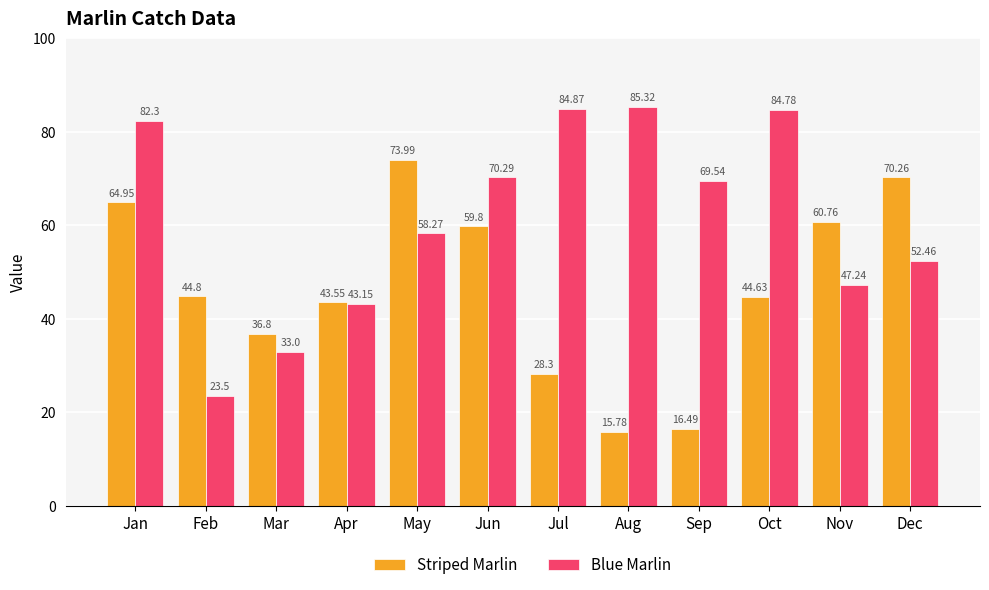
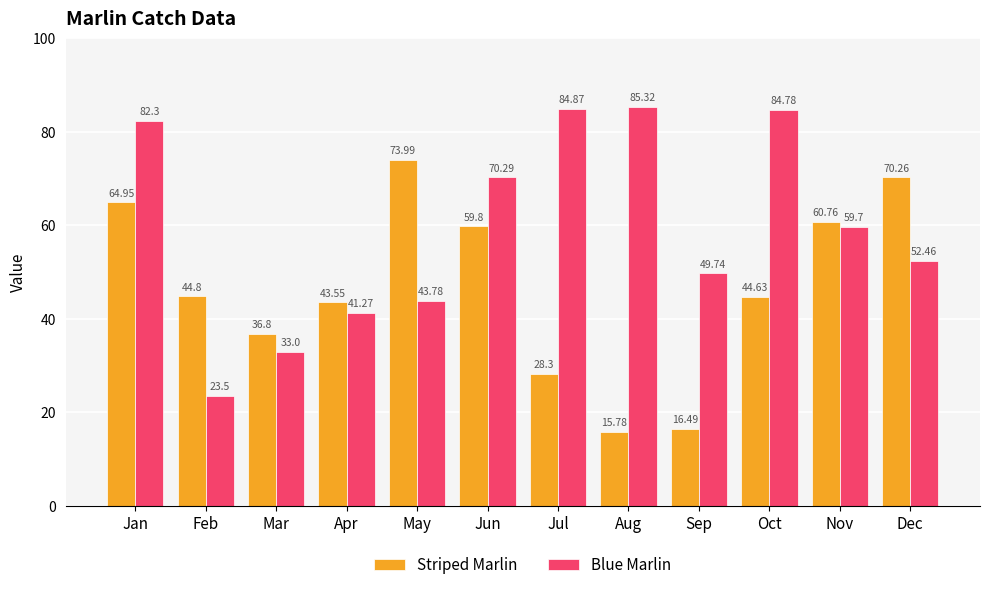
Blue Marlin, Apr: 43.15 -> 41.27
Blue Marlin, May: 58.27 -> 43.78
Blue Marlin, Sep: 69.54 -> 49.74
Blue Marlin, Nov: 47.24 -> 59.7
